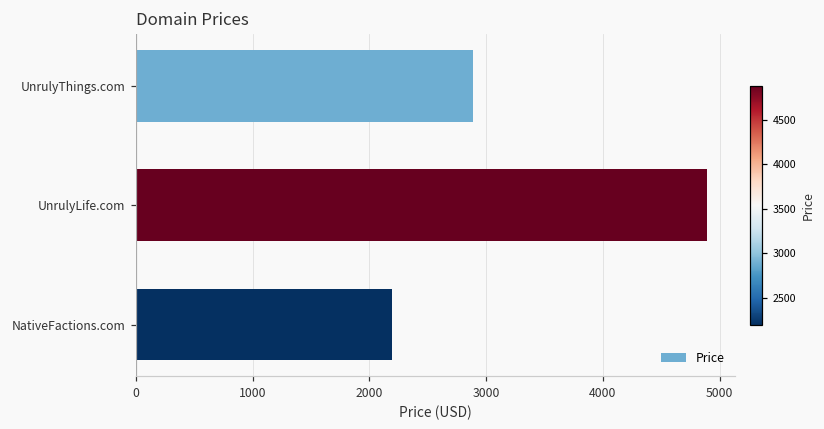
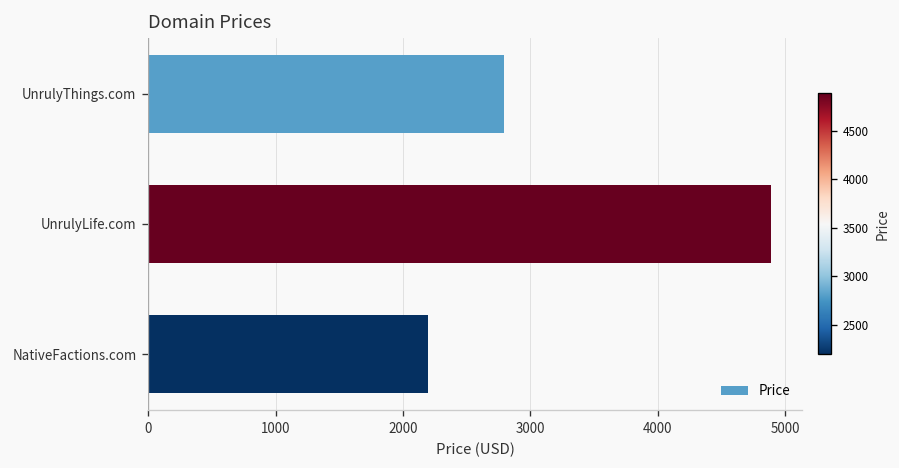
UnrulyThings.com: 2890 -> 2800
